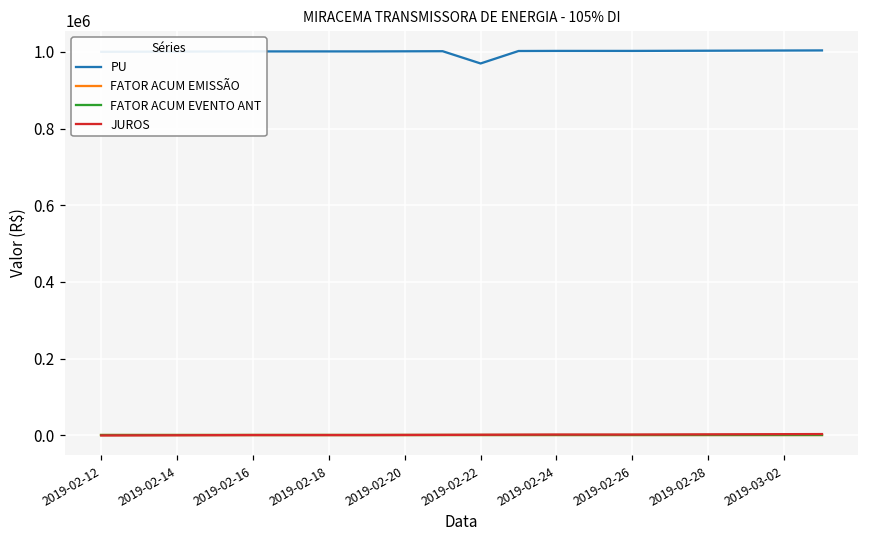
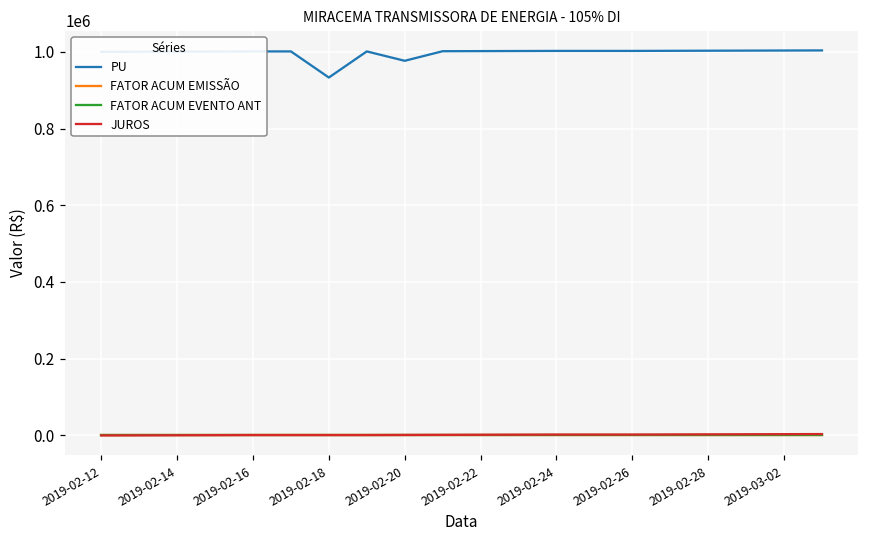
PU, 2019-02-18: 1000000 -> 930000
PU, 2019-02-20: 1000000 -> 980000
PU, 2019-02-22: 970000 -> 1000000
